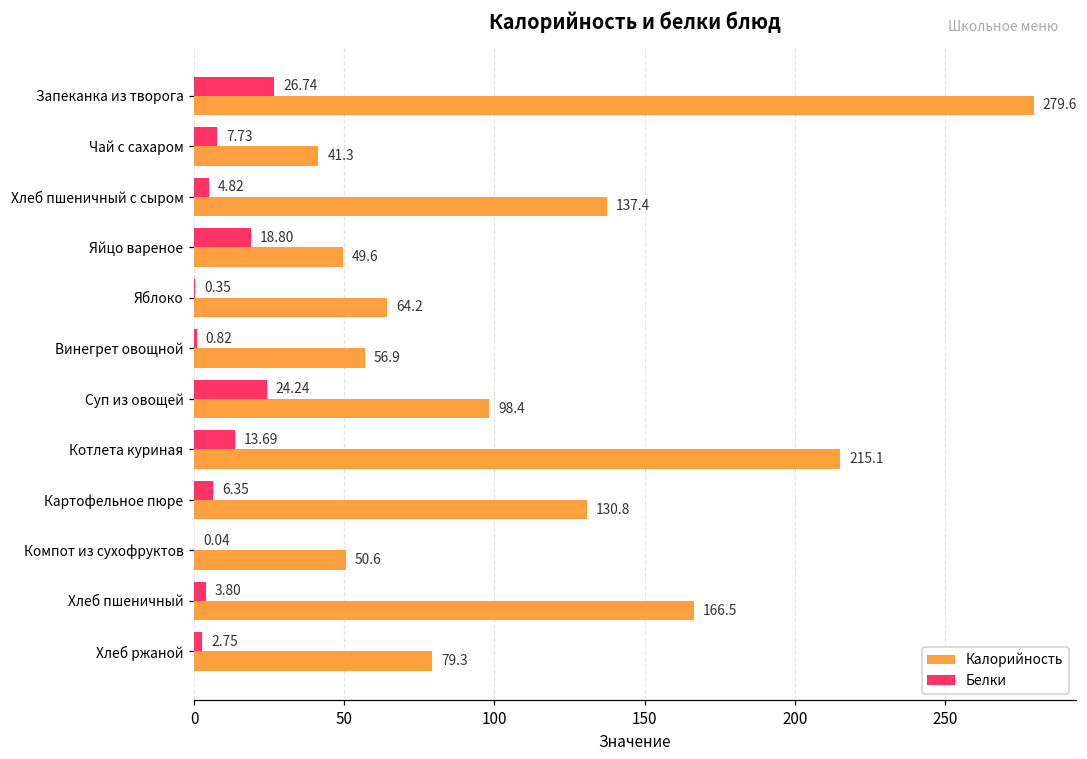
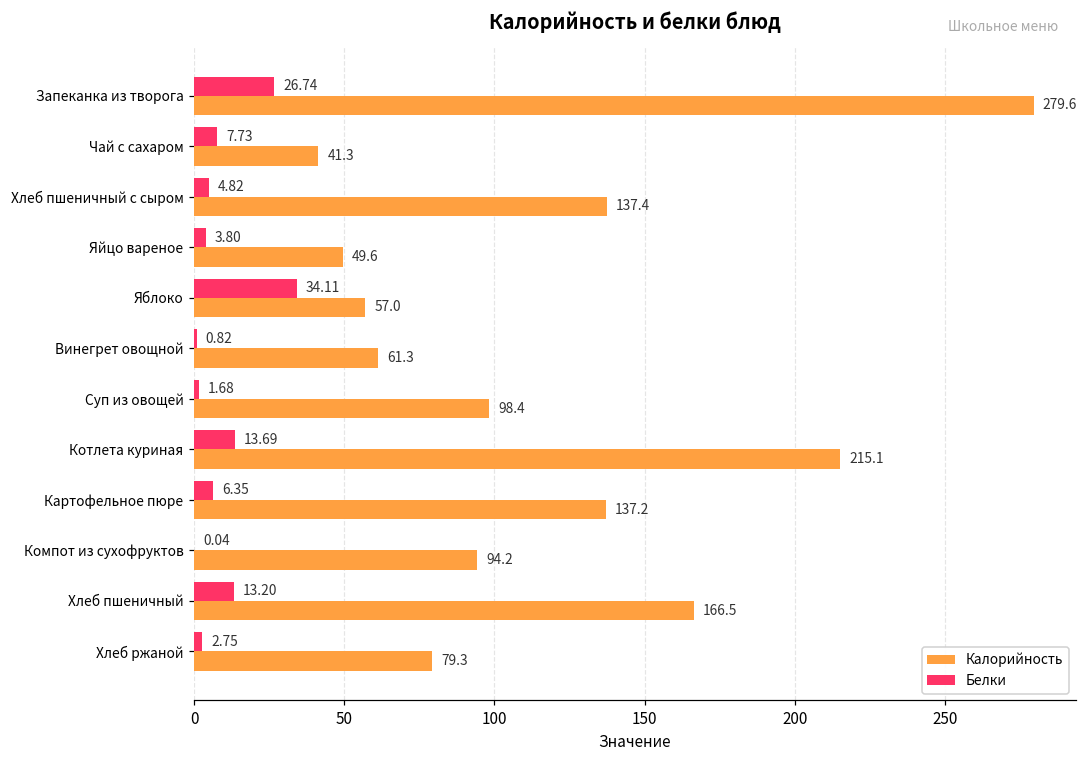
Белки, Яйцо вареное: 18.80 -> 3.80
Белки, Яблоко: 0.35 -> 34.11
Калорийность, Яблоко: 64.2 -> 57.0
Калорийность, Винегрет овощной: 56.9 -> 61.3
Белки, Суп из овощей: 24.24 -> 1.68
Калорийность, Картофельное пюре: 130.8 -> 137.2
Калорийность, Компот из сухофруктов: 50.6 -> 94.2
Белки, Хлеб пшеничный: 3.80 -> 13.20
